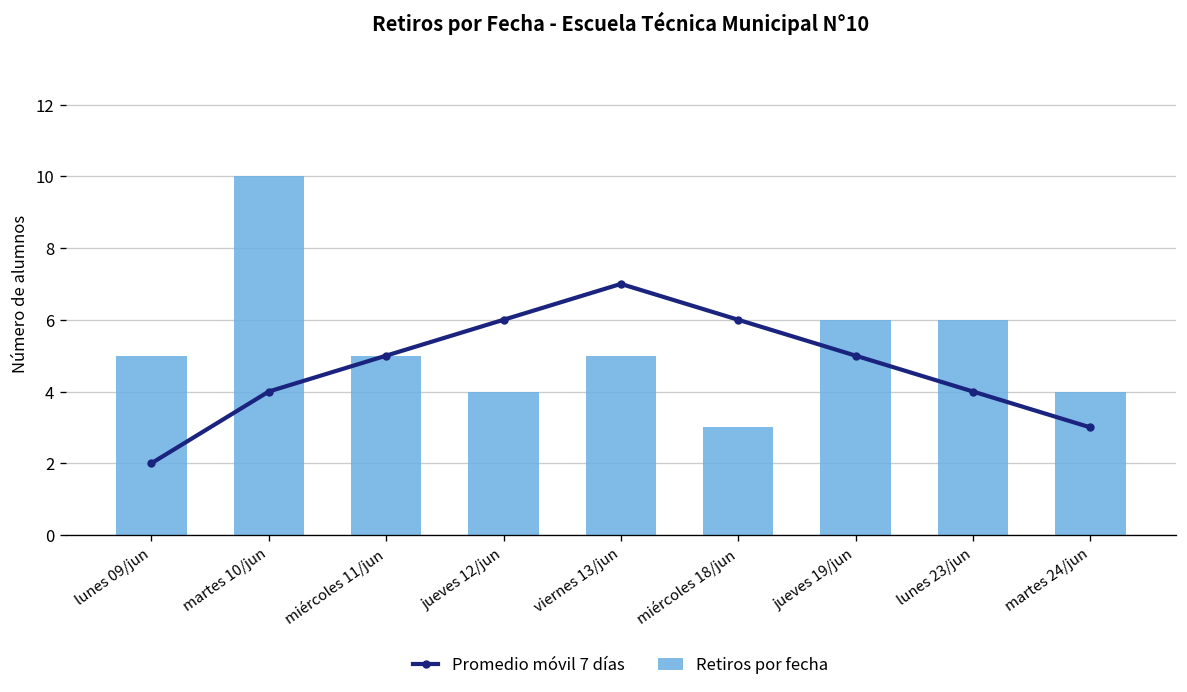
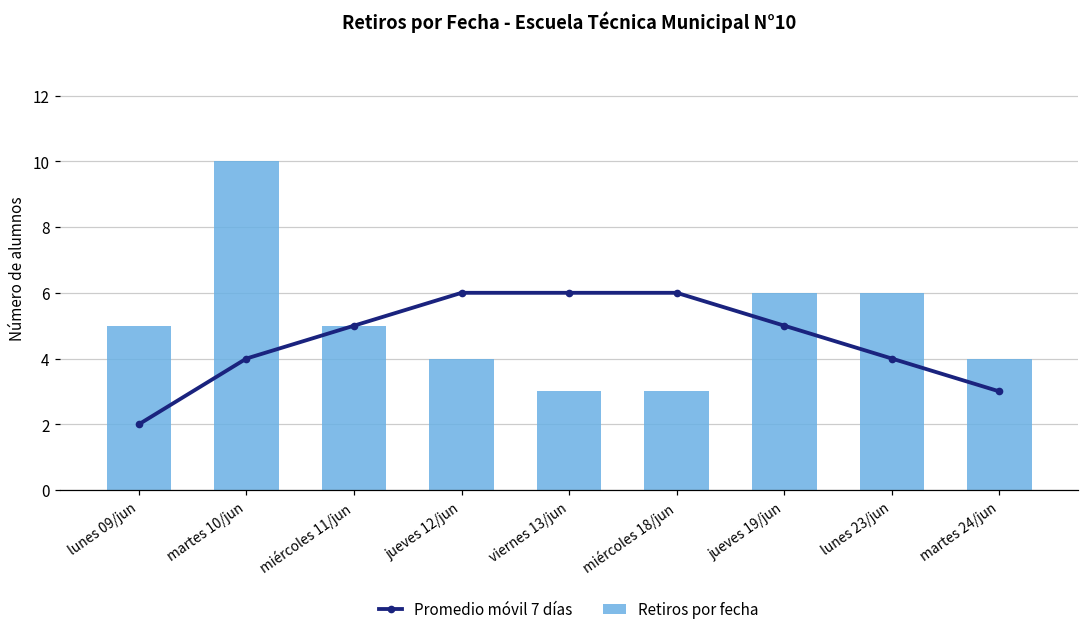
Promedio móvil 7 días, viernes 13/jun: 7 -> 6
Retiros por fecha, viernes 13/jun: 5 -> 3
